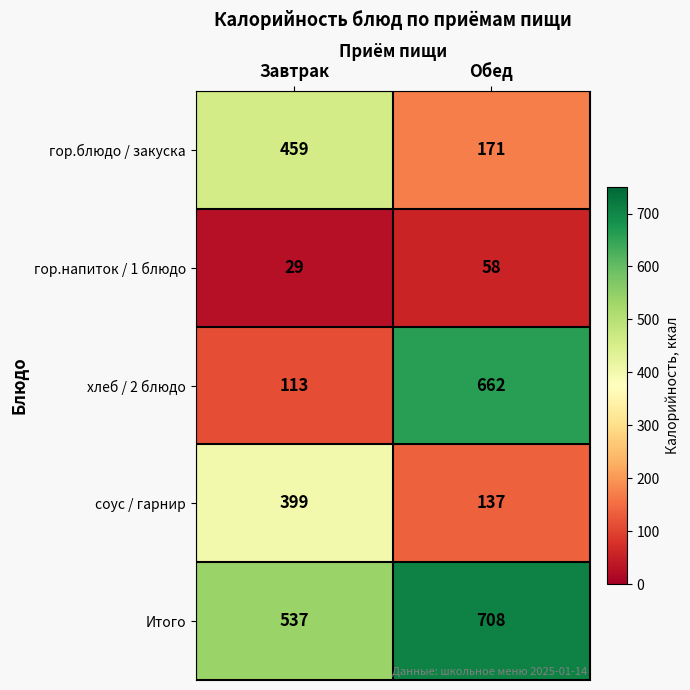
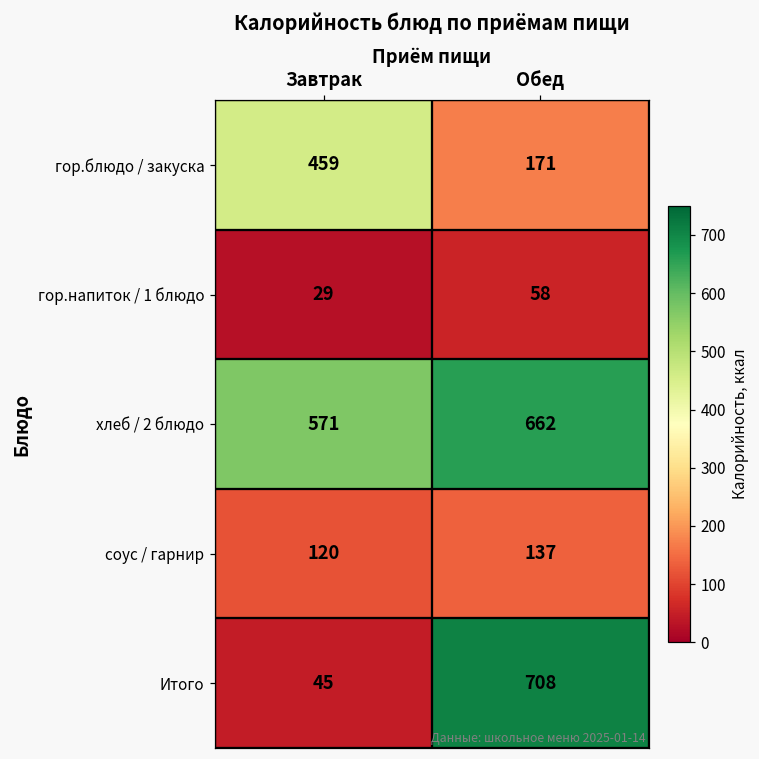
хлеб / 2 блюдо, Завтрак: 113 -> 571
соус / гарнир, Завтрак: 399 -> 120
Итого, Завтрак: 537 -> 45
